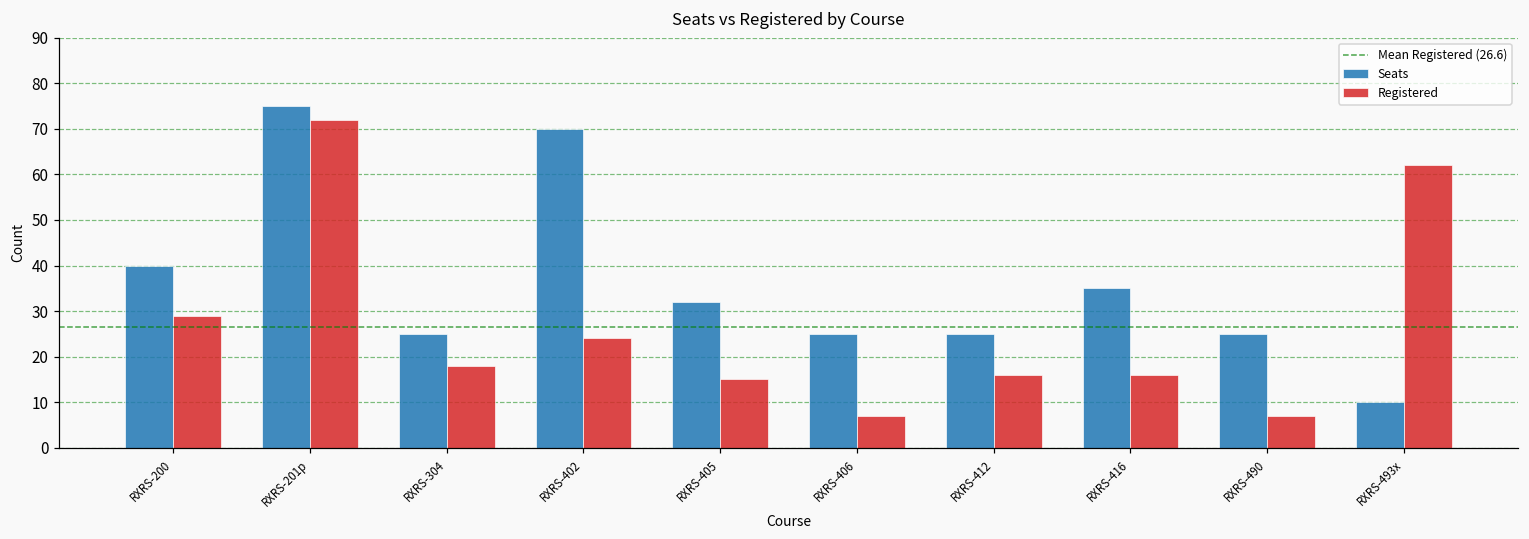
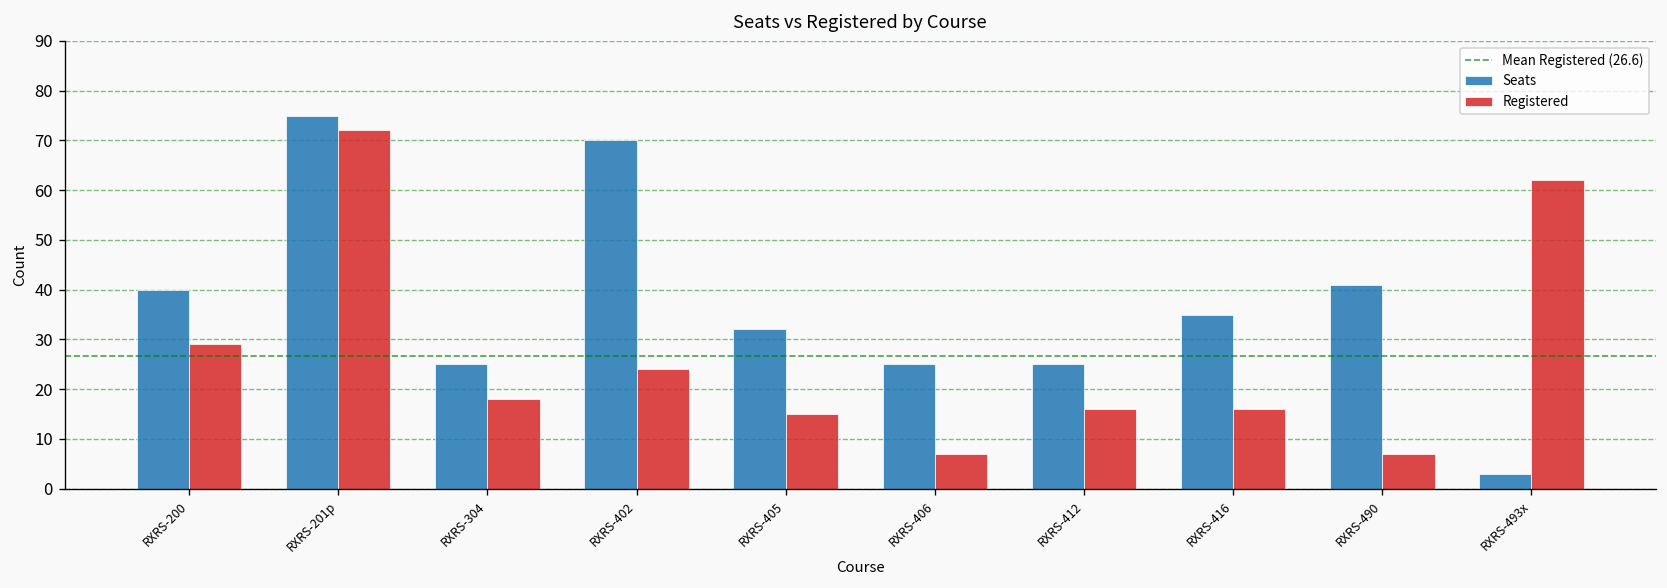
Seats, RXRS-490: 25 -> 41
Seats, RXRS-493x: 10 -> 3
